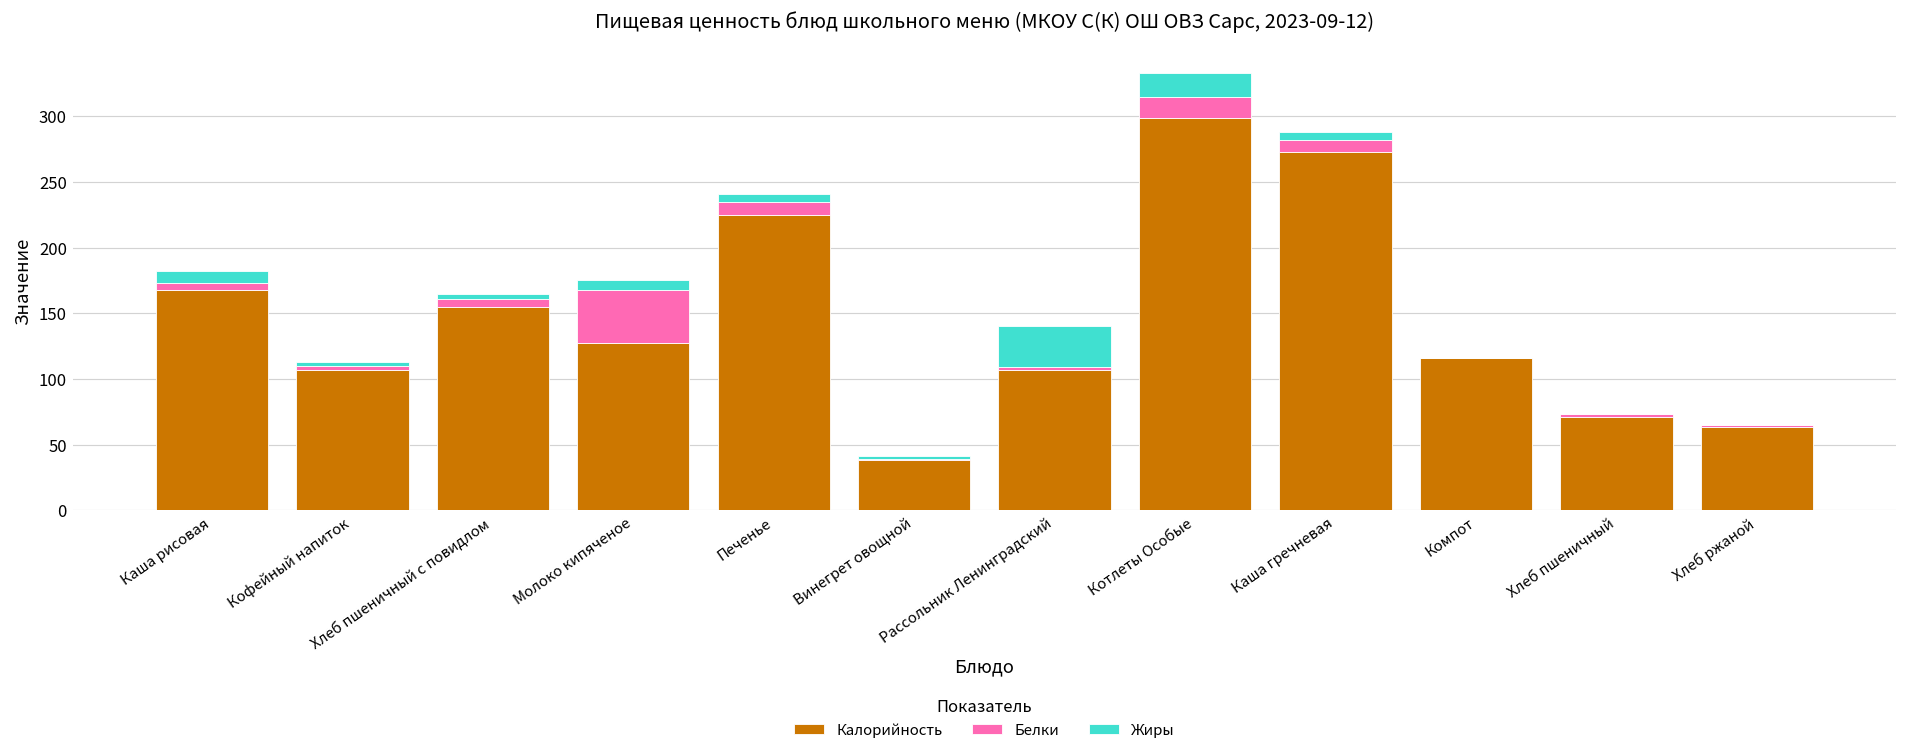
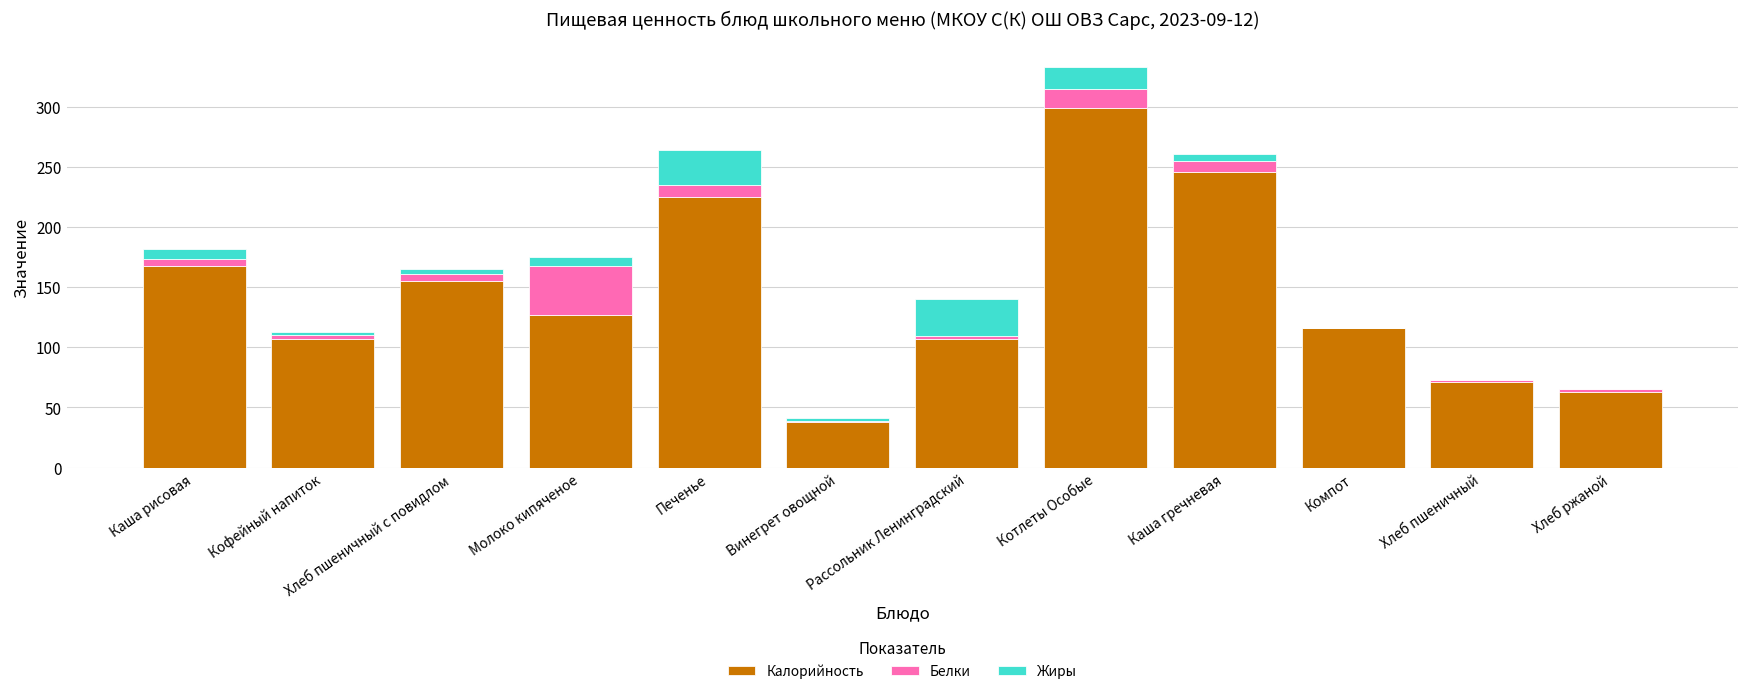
Жиры, Печенье: 6 -> 29
Калорийность, Каша гречневая: 273 -> 246
